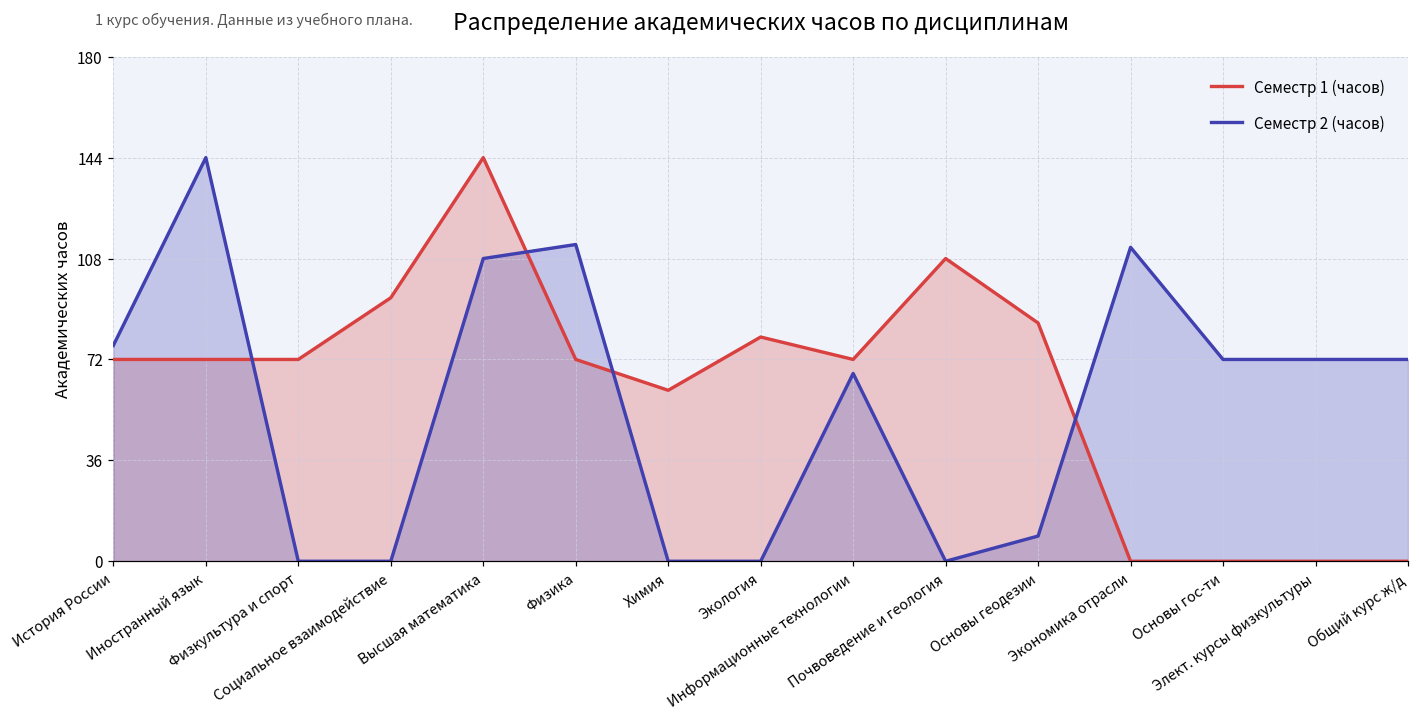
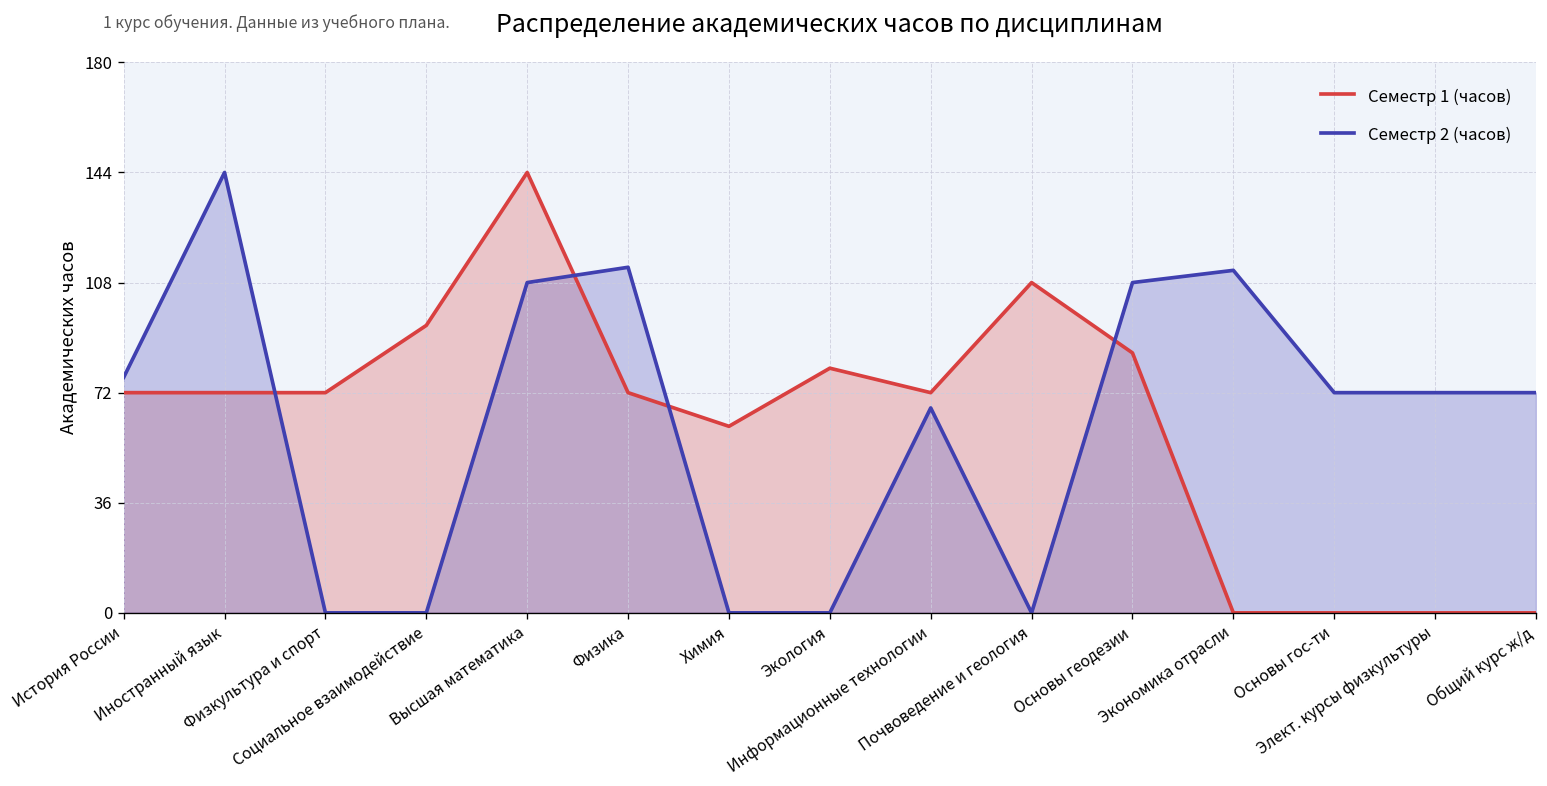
Семестр 2 (часов), Основы геодезии: 9 -> 108
